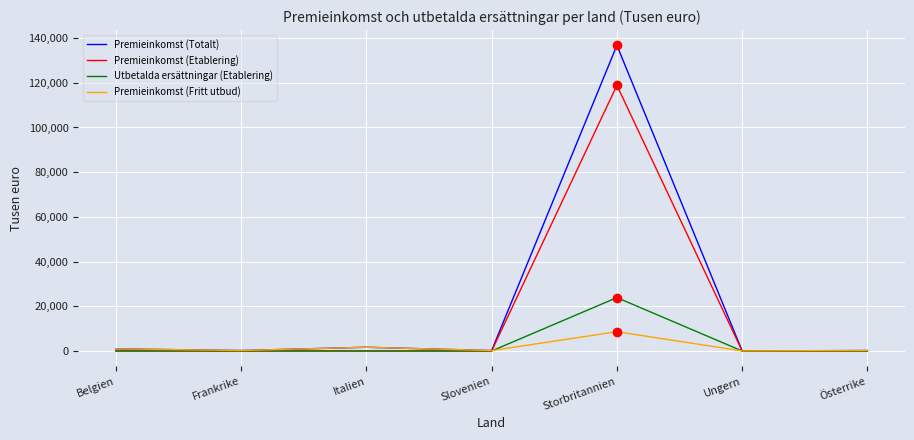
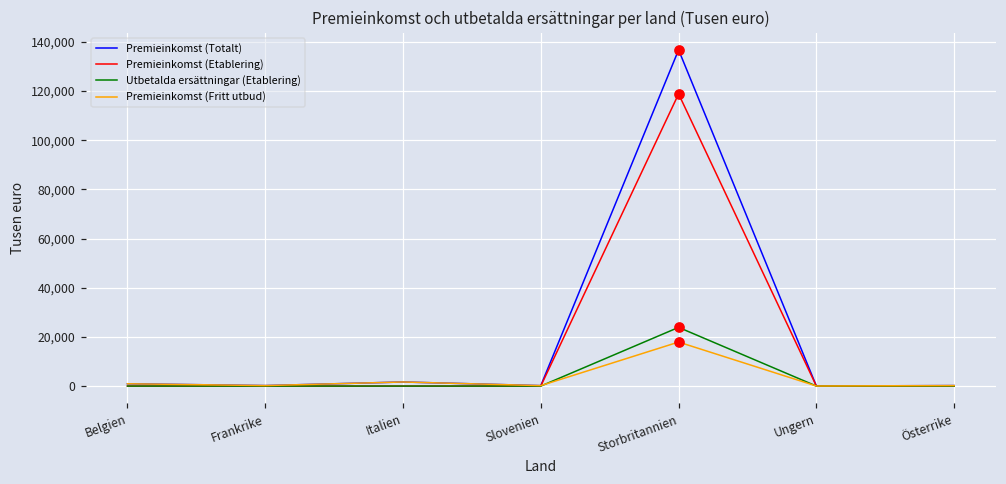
Premieinkomst (Fritt utbud), Storbritannien: 9,000 -> 18,000
